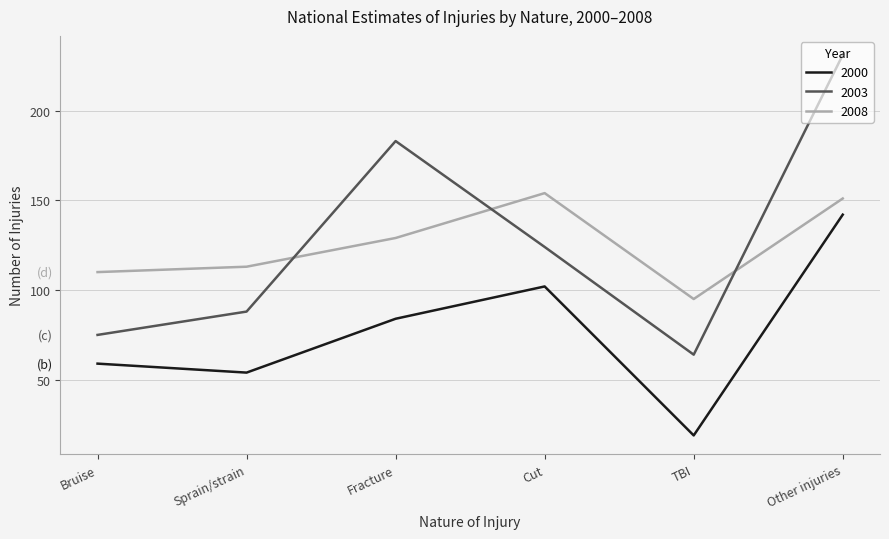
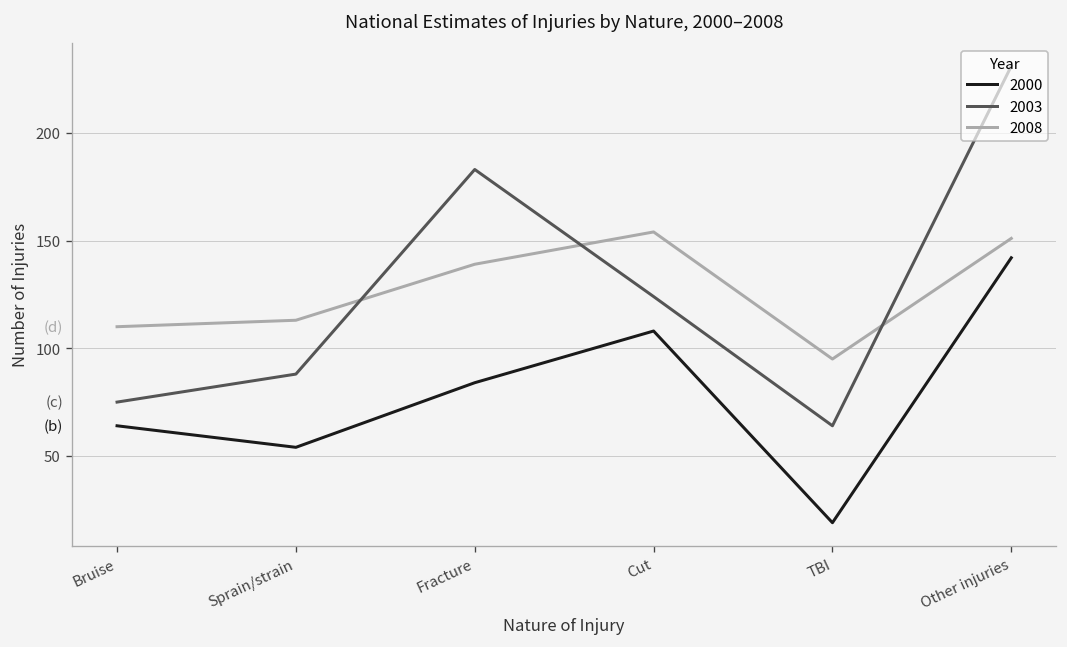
2000, Bruise: 59 -> 64
2008, Fracture: 129 -> 139
2000, Cut: 102 -> 108
